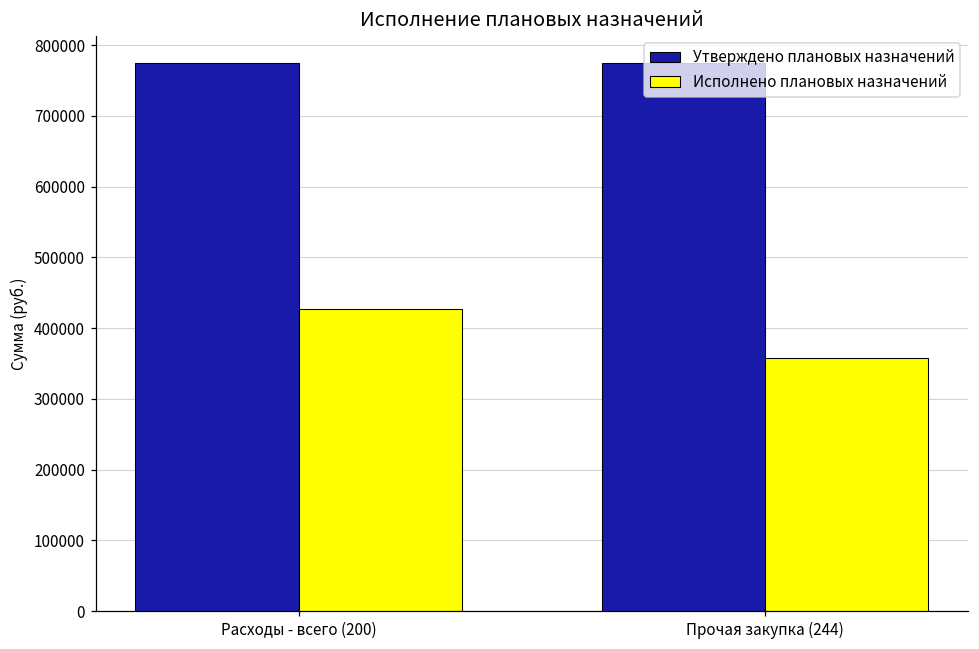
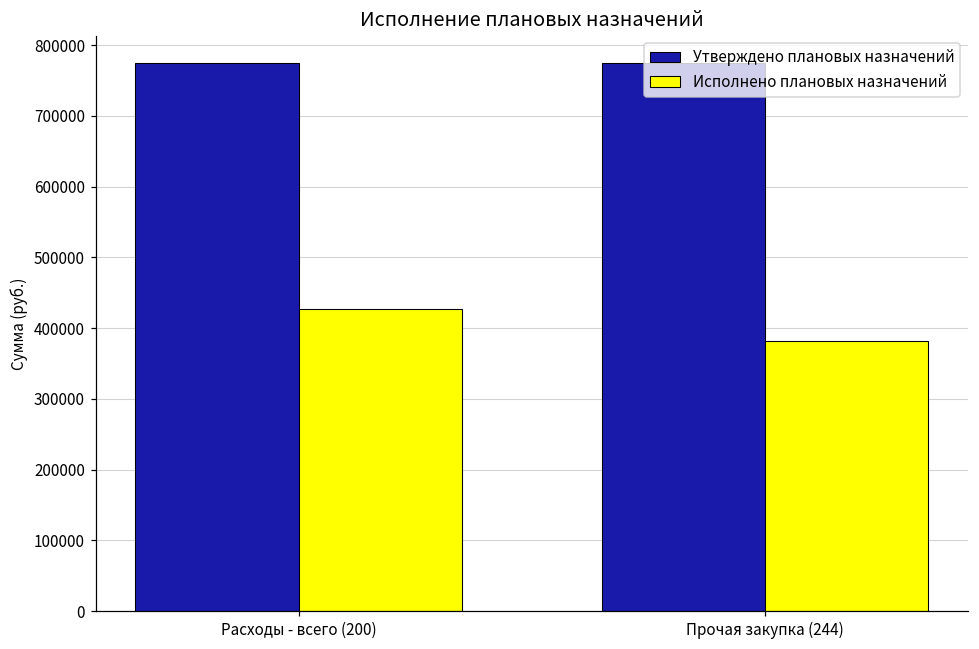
Исполнено плановых назначений, Прочая закупка (244): 360000 -> 380000
